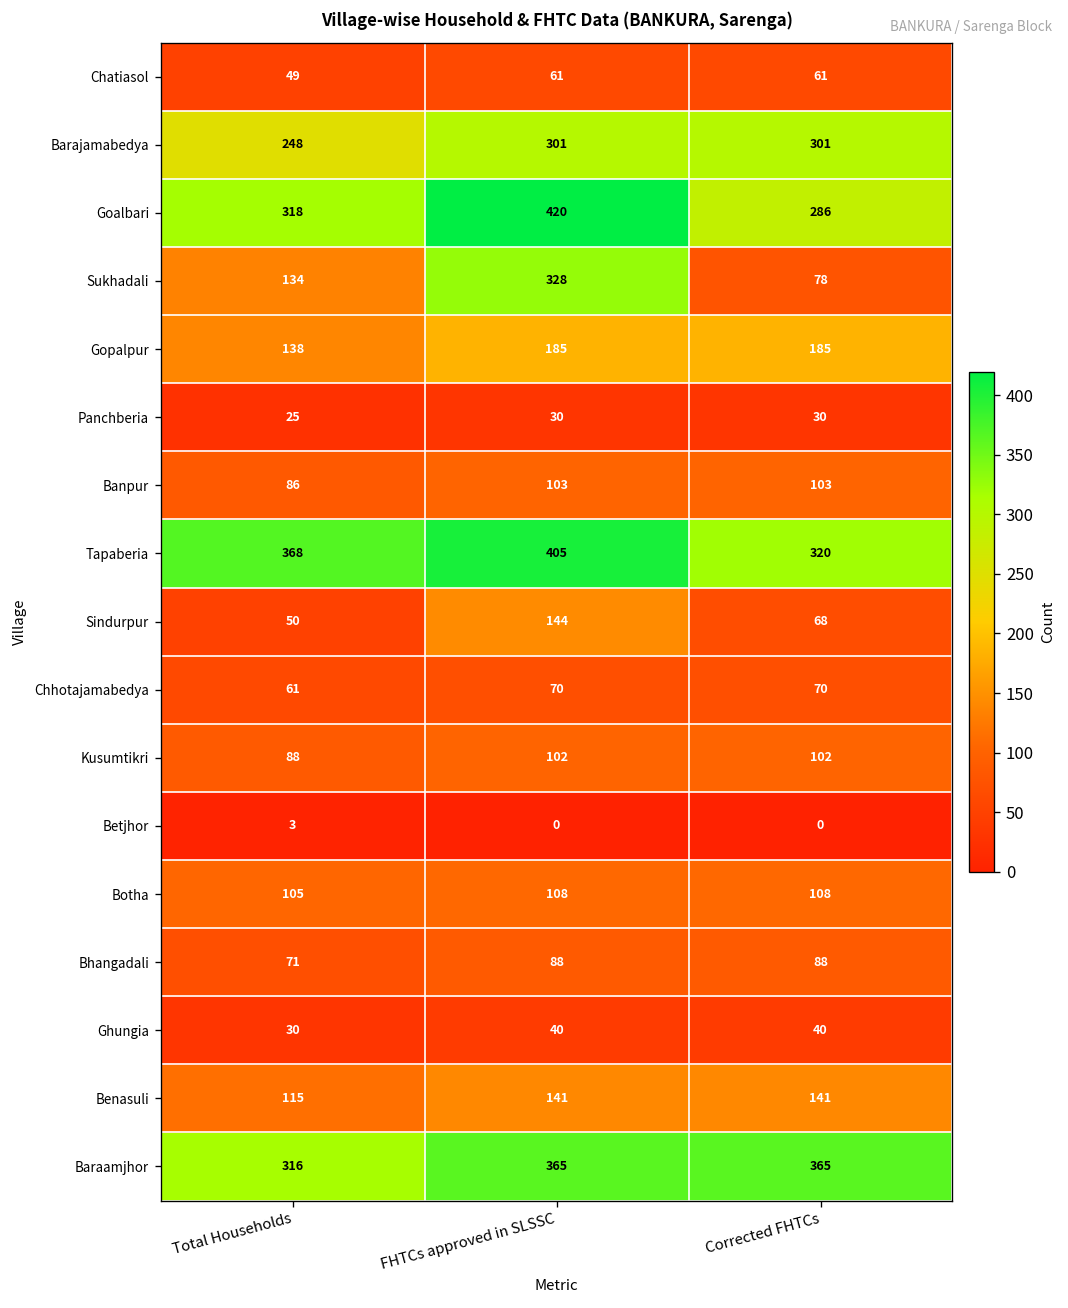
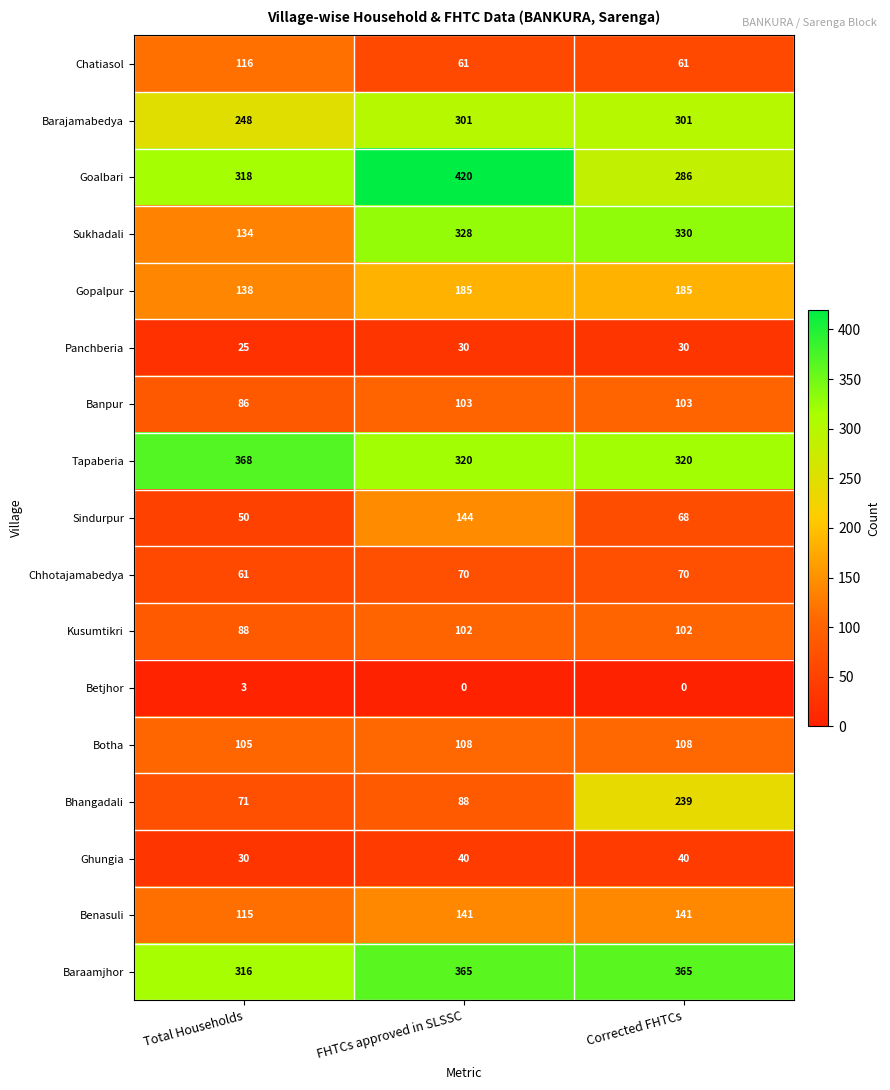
Chatiasol, Total Households: 49 -> 116
Sukhadali, Corrected FHTCs: 78 -> 330
Tapaberia, FHTCs approved in SLSSC: 405 -> 320
Bhangadali, Corrected FHTCs: 88 -> 239
